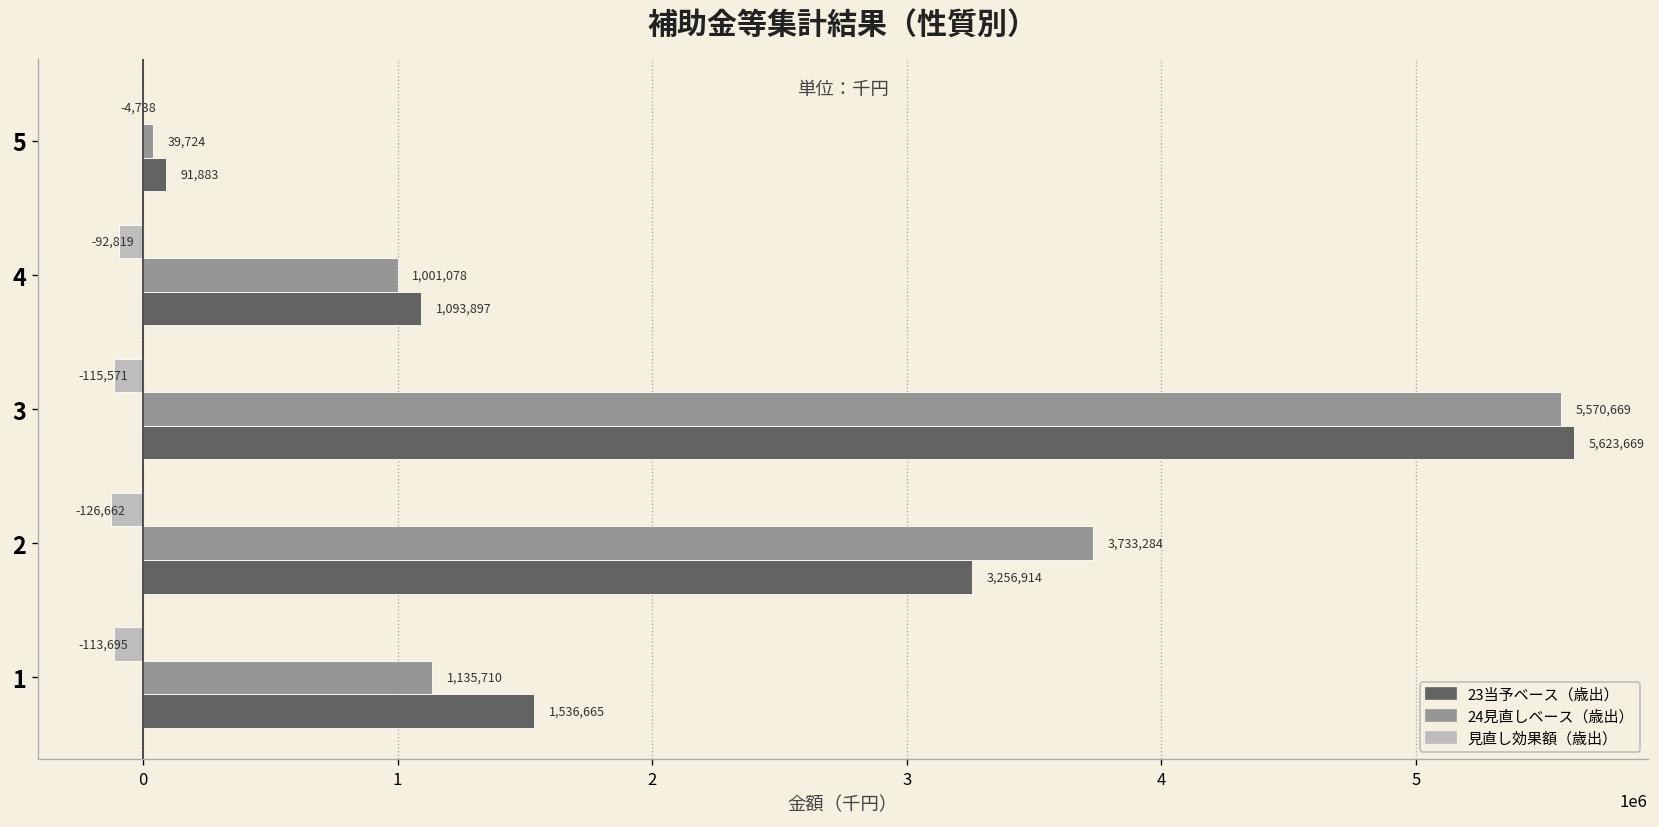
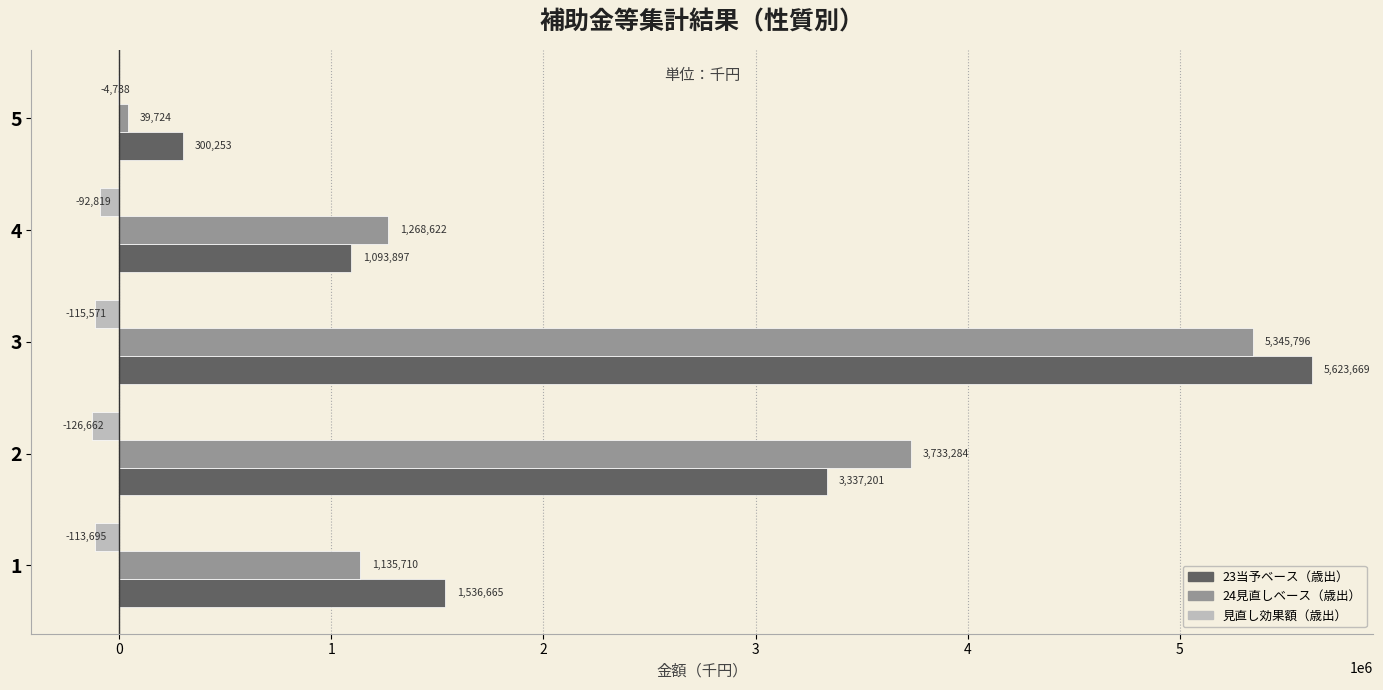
23当予ベース（歳出）, 5: 91,883 -> 300,253
24見直しベース（歳出）, 4: 1,001,078 -> 1,268,622
24見直しベース（歳出）, 3: 5,570,669 -> 5,345,796
23当予ベース（歳出）, 2: 3,256,914 -> 3,337,201
